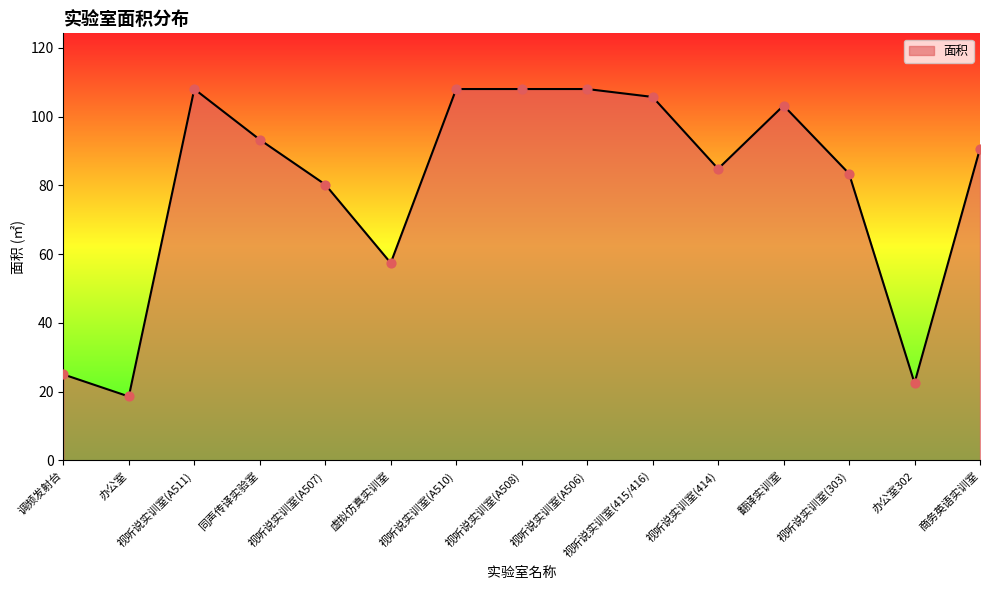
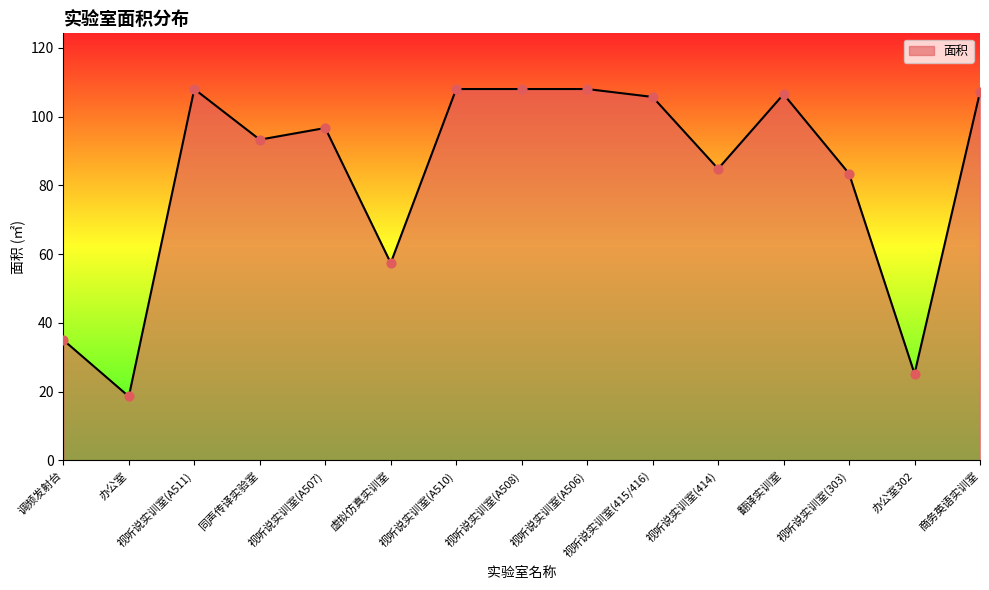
调频发射台: 25 -> 35
视听说实训室(A507): 80 -> 97
翻译实训室: 103 -> 107
办公室302: 23 -> 25
商务英语实训室: 91 -> 107
